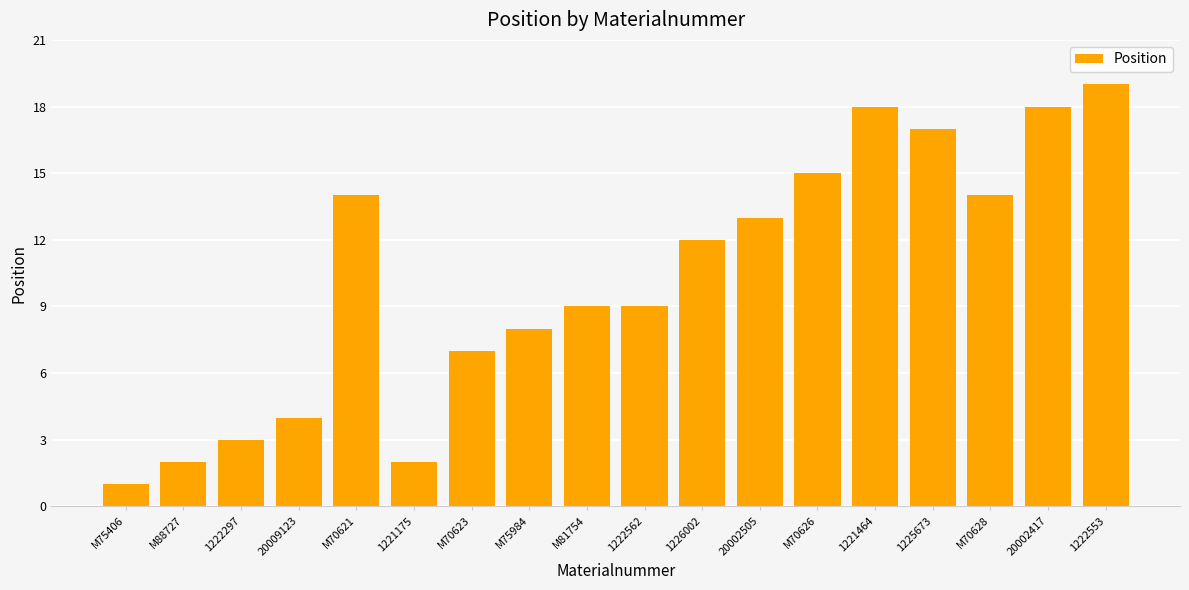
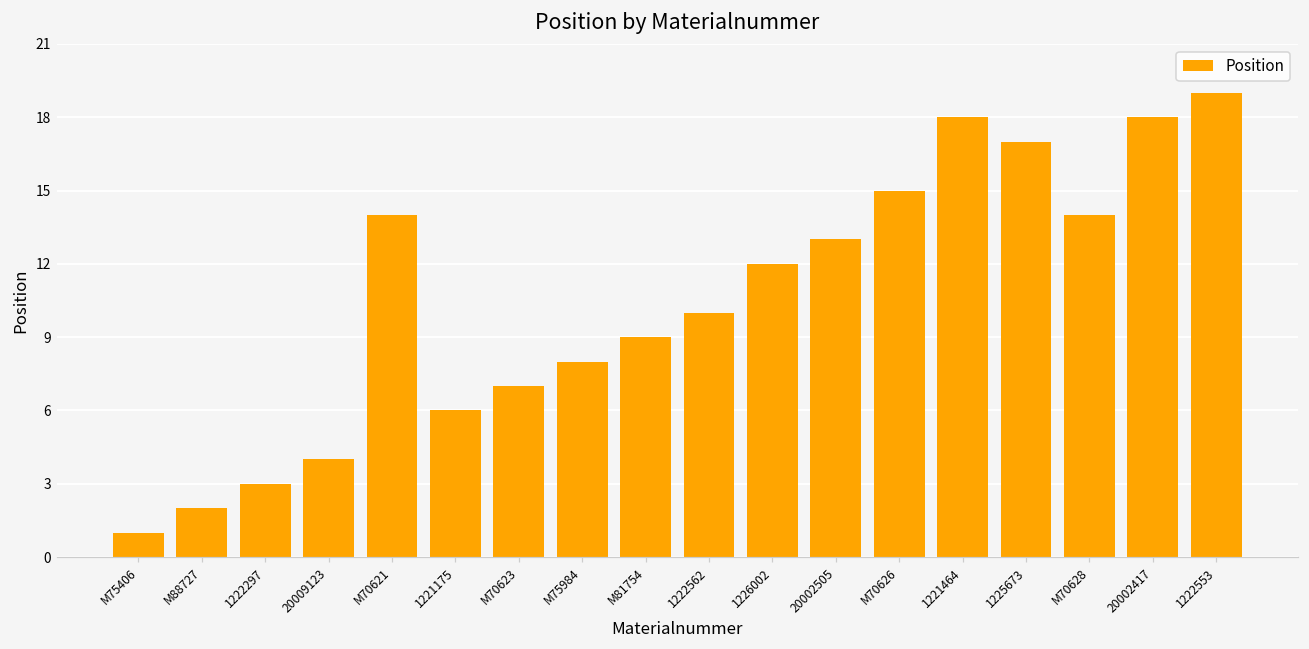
1221175: 2 -> 6
1222562: 9 -> 10
